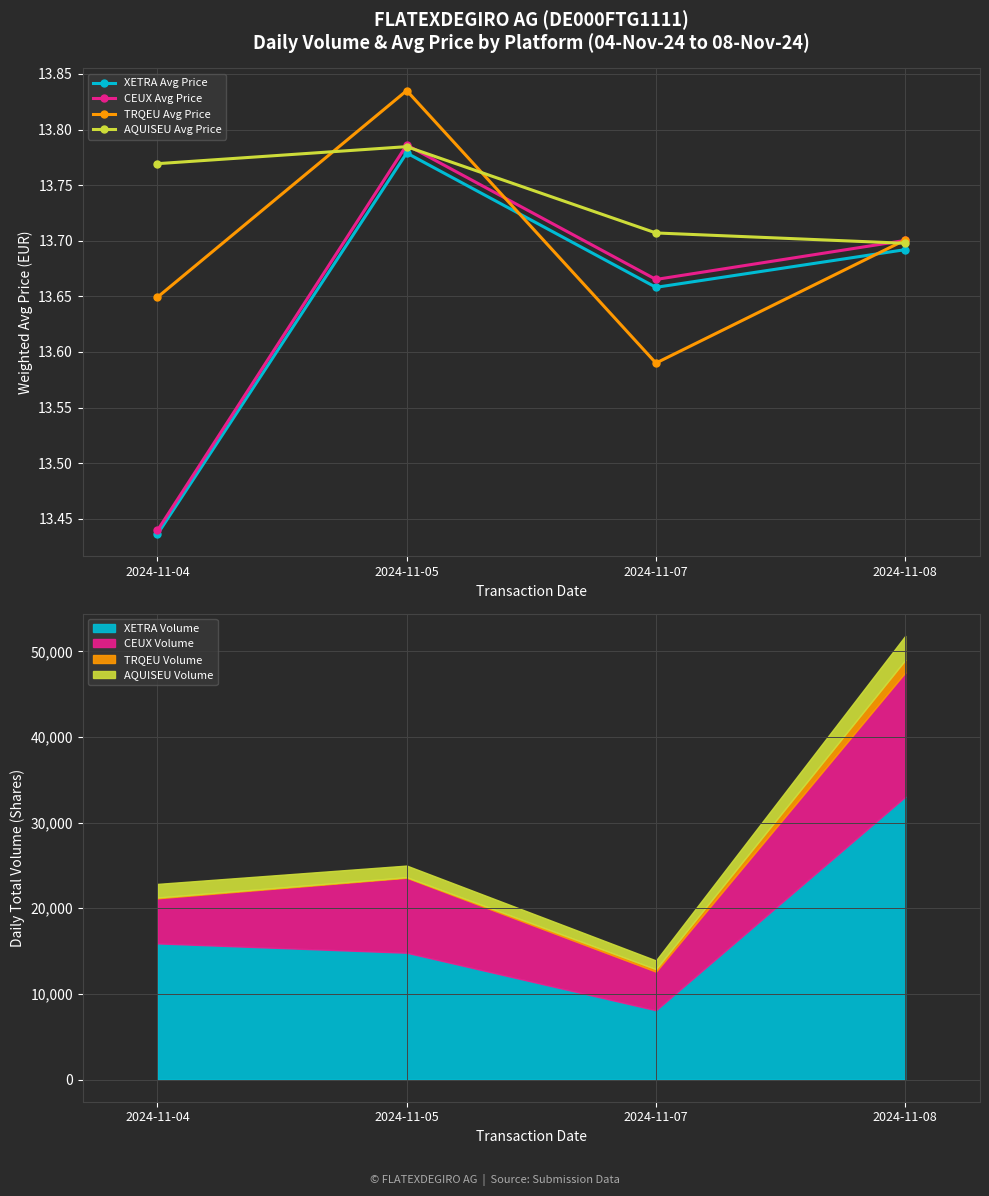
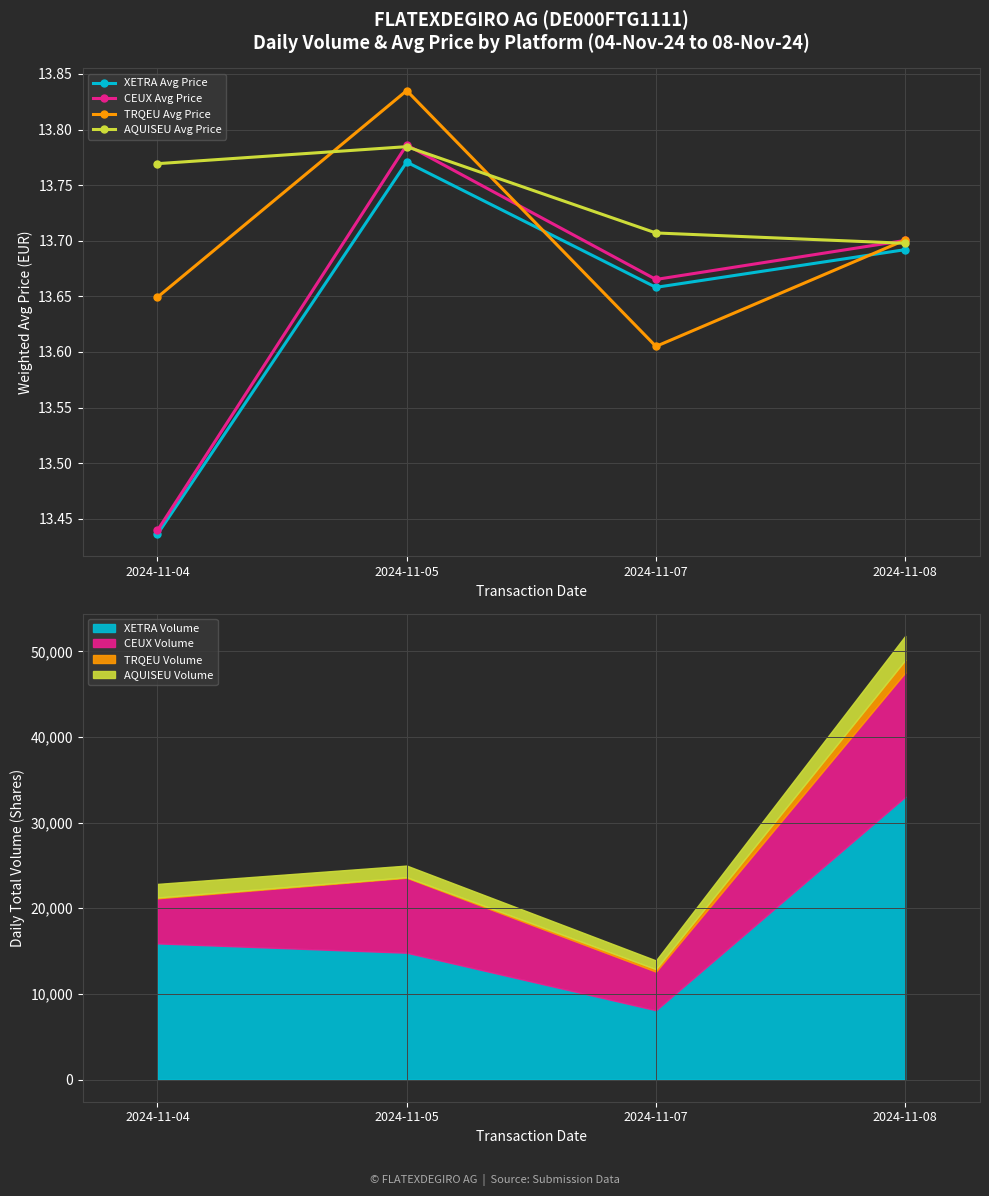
FLATEXDEGIRO AG (DE000FTG1111) Daily Volume & Avg Price by Platform (04-Nov-24 to 08-Nov-24), XETRA Avg Price, 2024-11-05: 13.779 -> 13.771
FLATEXDEGIRO AG (DE000FTG1111) Daily Volume & Avg Price by Platform (04-Nov-24 to 08-Nov-24), TRQEU Avg Price, 2024-11-07: 13.590 -> 13.605
